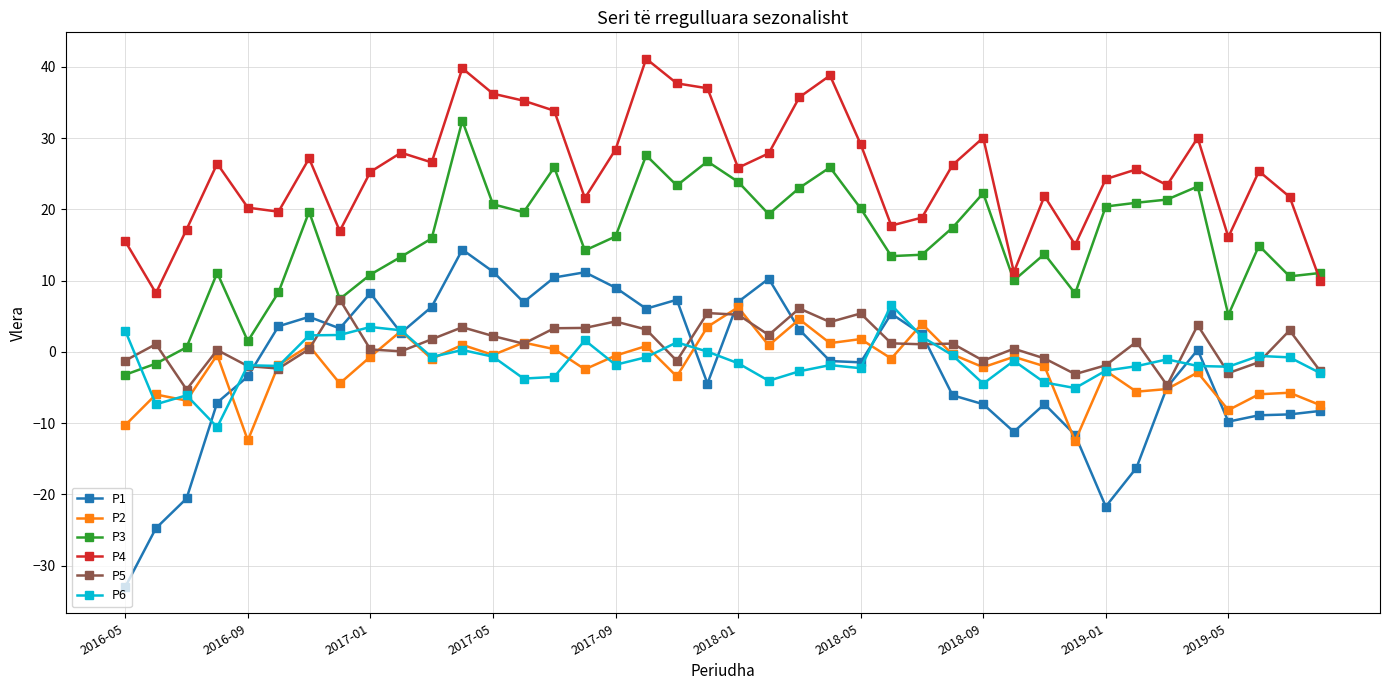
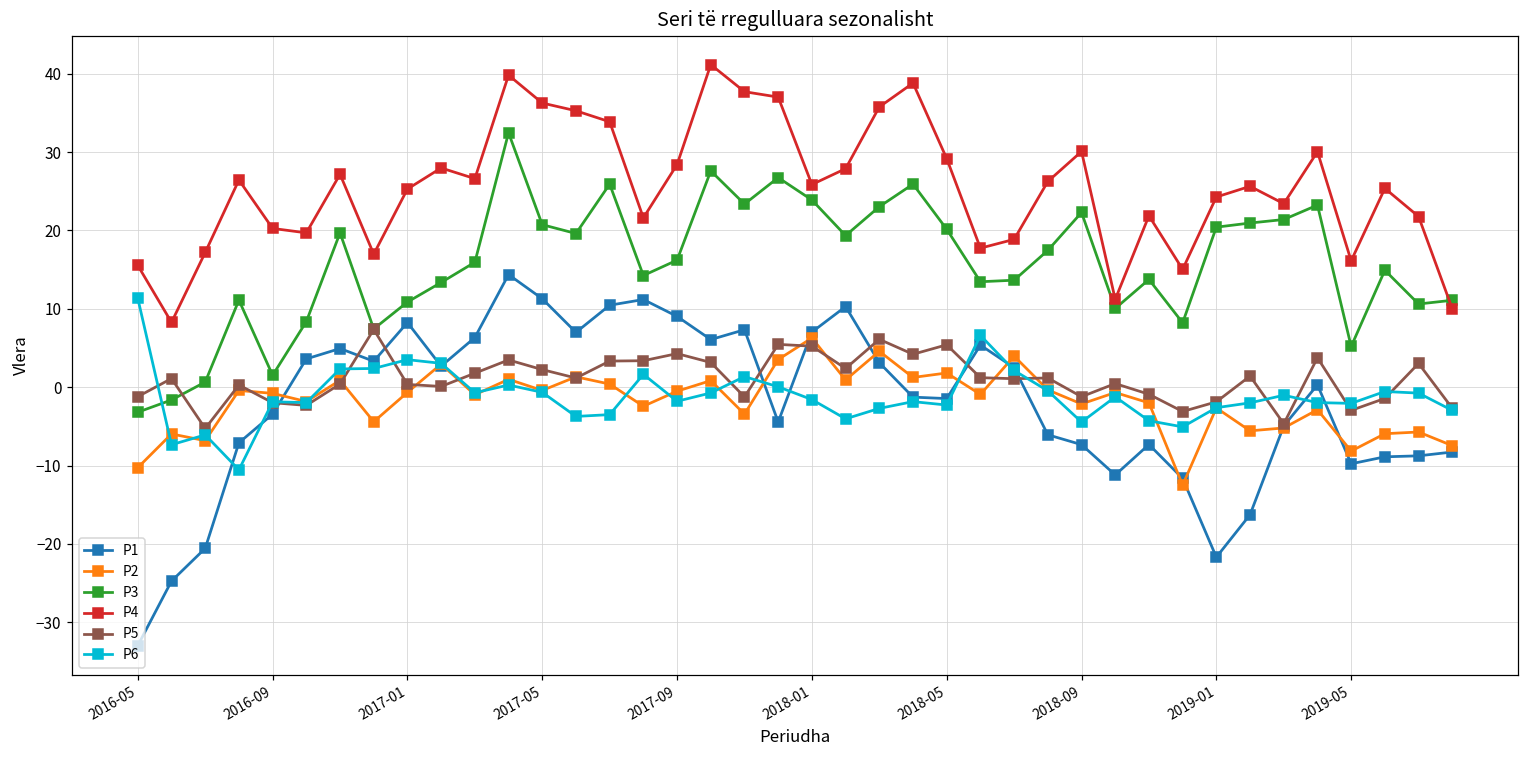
P6, 2016-05: 3 -> 11
P2, 2016-09: -12 -> -1
